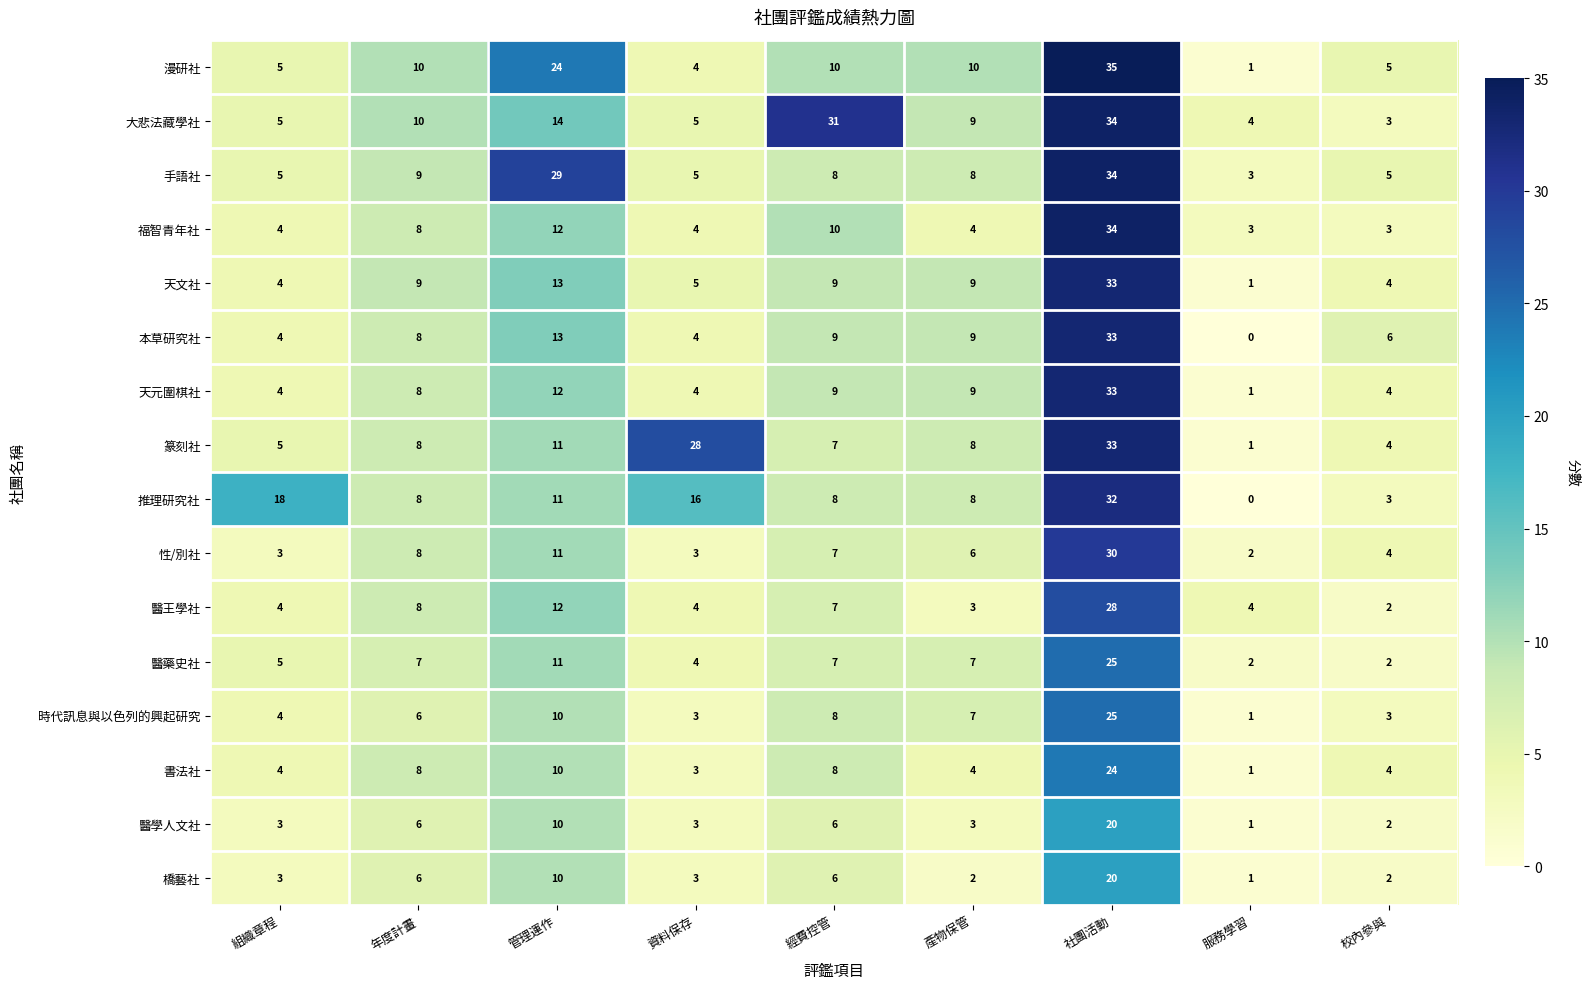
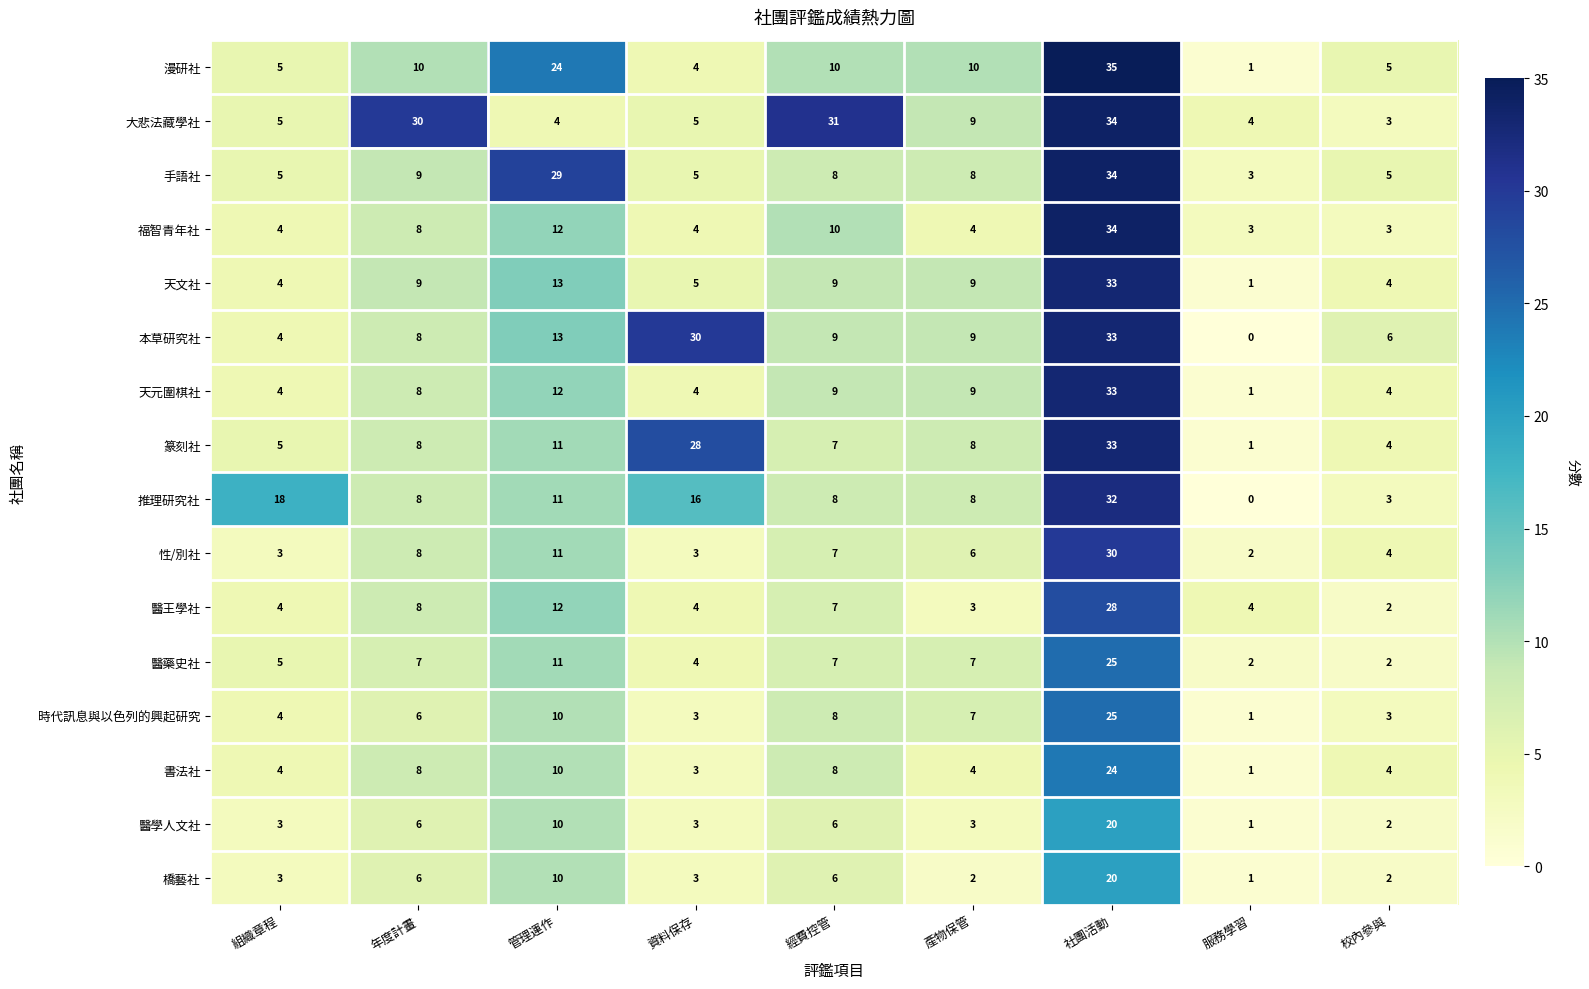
大悲法藏學社, 年度計畫: 10 -> 30
大悲法藏學社, 管理運作: 14 -> 4
本草研究社, 資料保存: 4 -> 30
